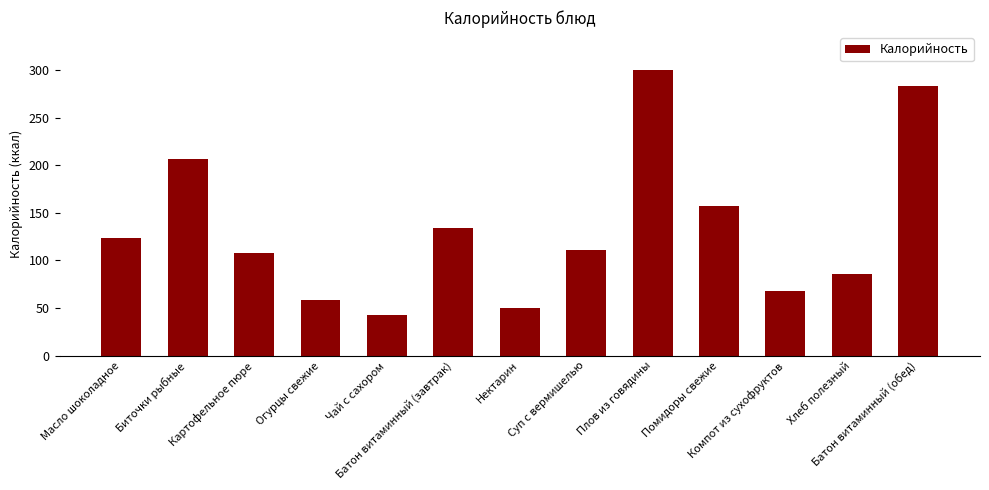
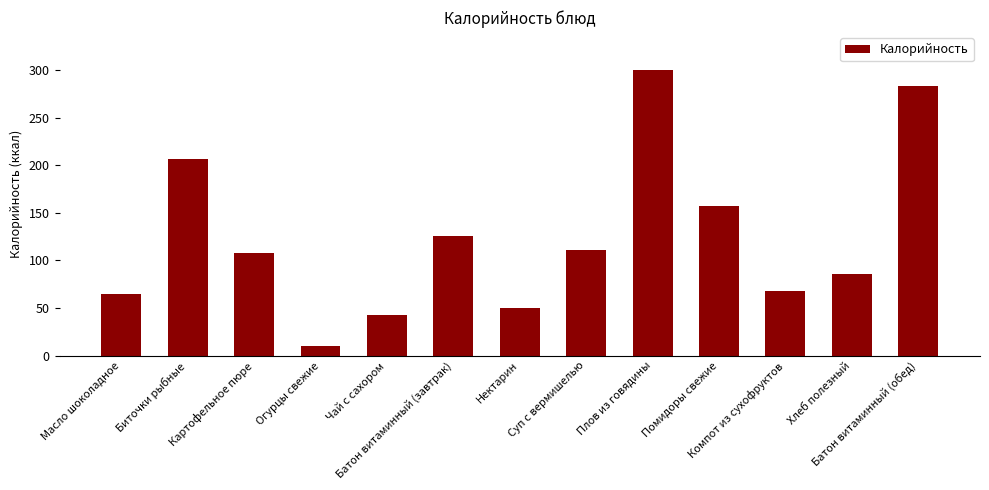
Масло шоколадное: 120 -> 70
Огурцы свежие: 60 -> 10
Батон витаминный (завтрак): 134 -> 126
